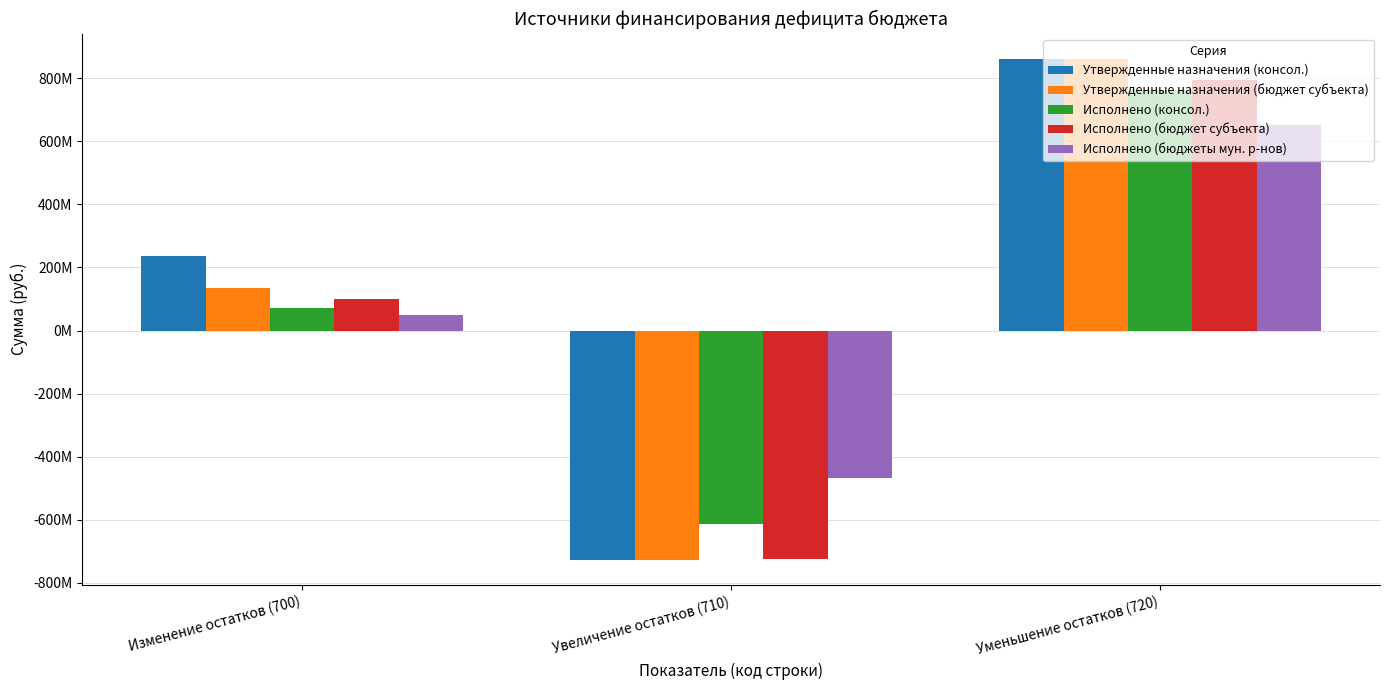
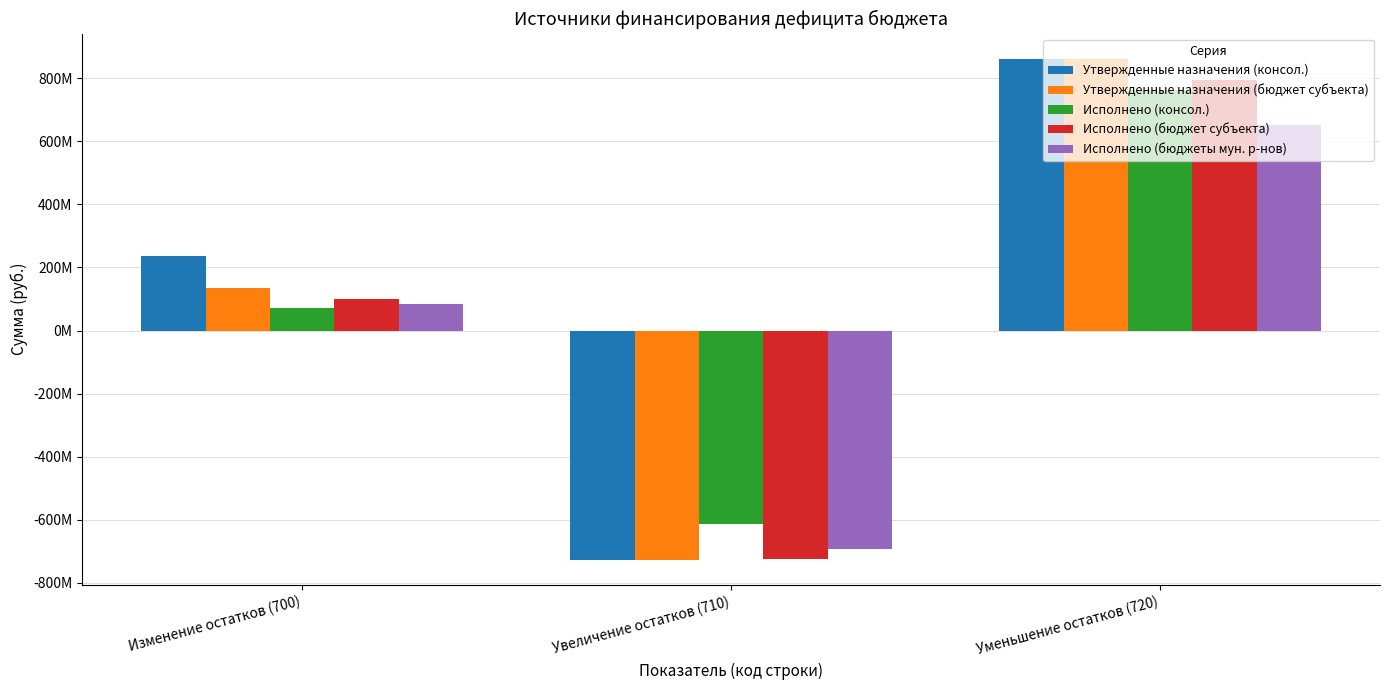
Исполнено (бюджеты мун. р-нов), Изменение остатков (700): 50000000 -> 80000000
Исполнено (бюджеты мун. р-нов), Увеличение остатков (710): -470000000 -> -690000000
